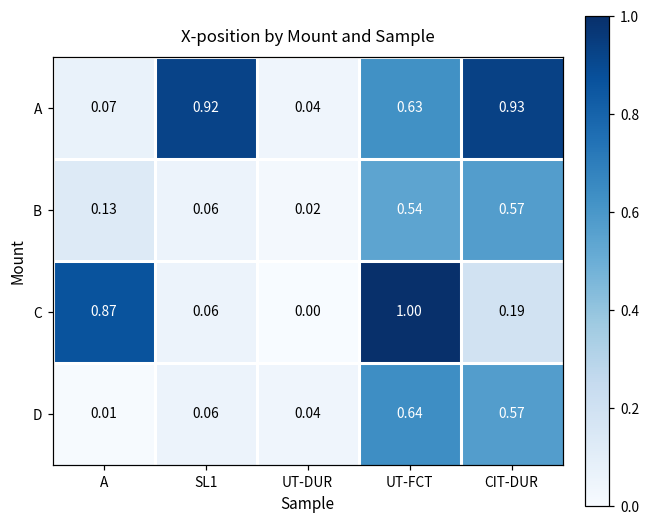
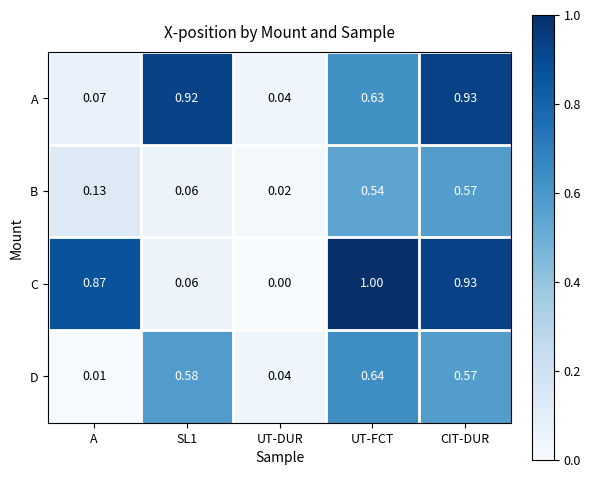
C, CIT-DUR: 0.19 -> 0.93
D, SL1: 0.06 -> 0.58
